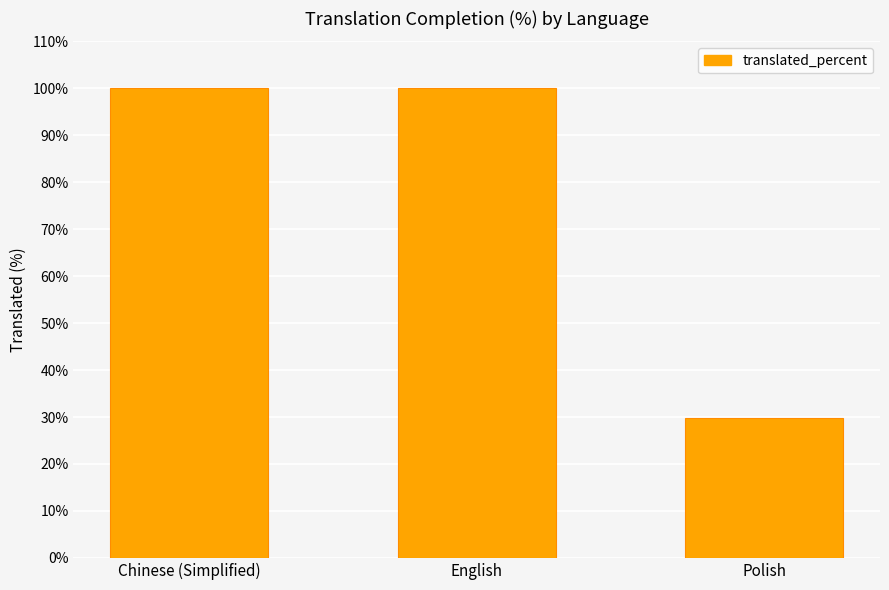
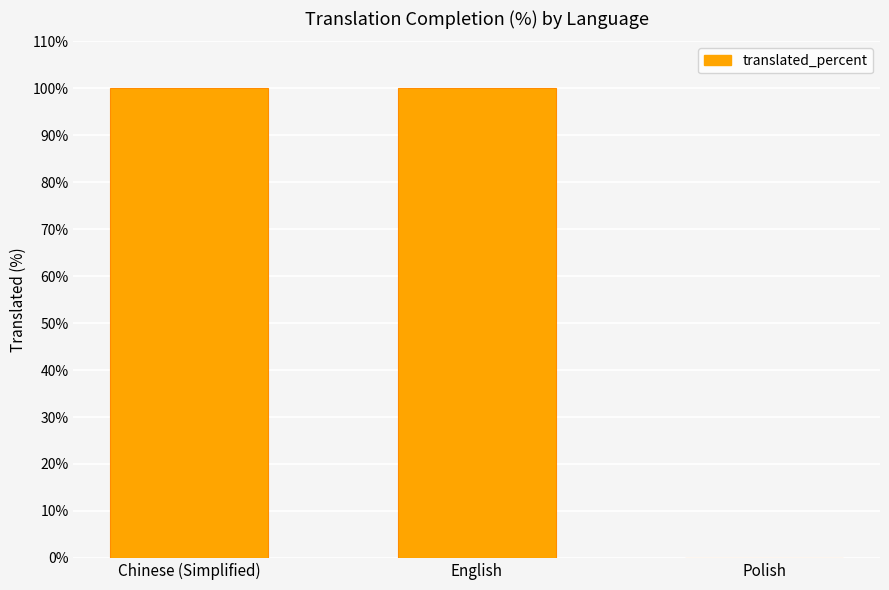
Polish: 30% -> 0%
